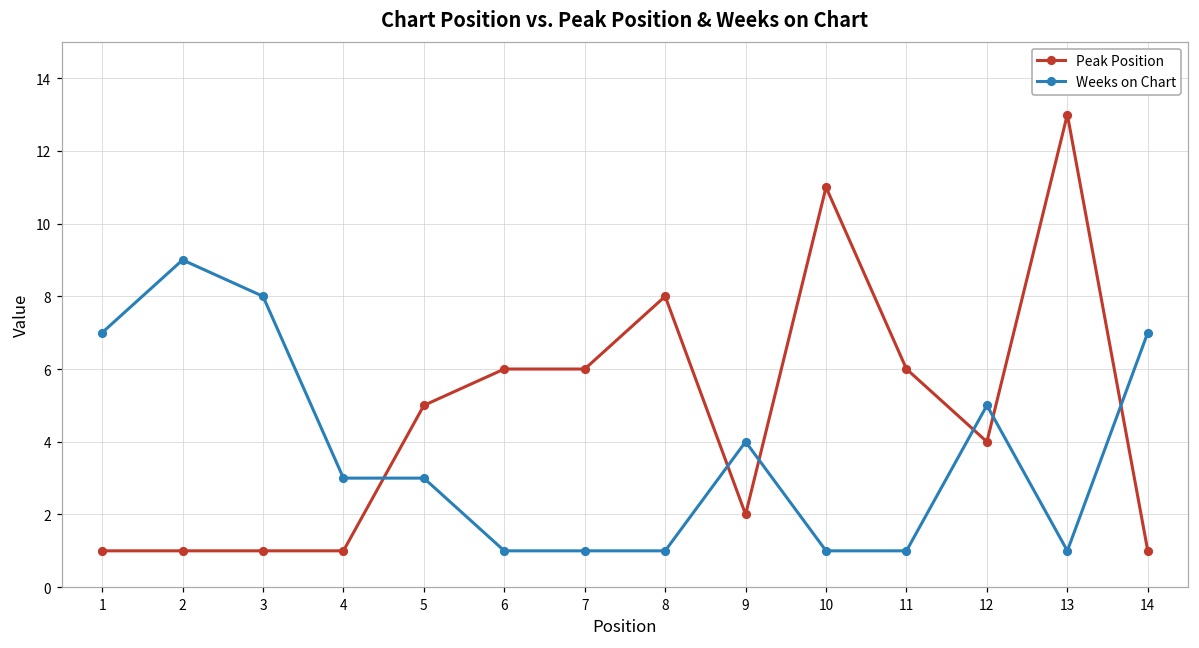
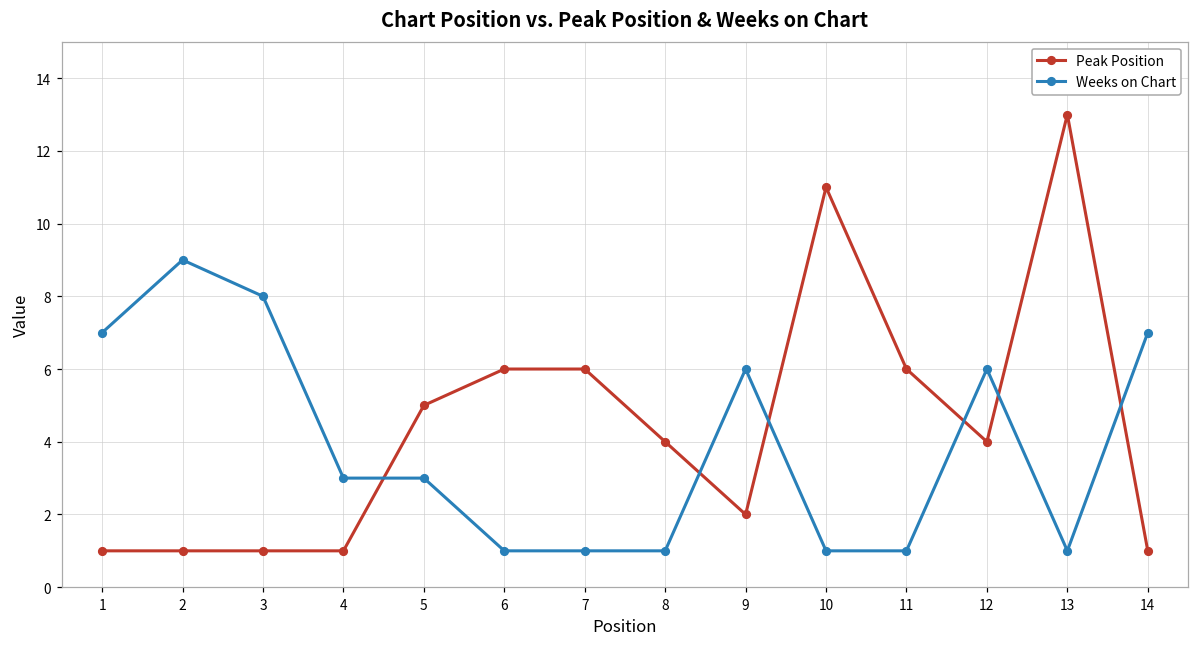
Peak Position, 8: 8 -> 4
Weeks on Chart, 9: 4 -> 6
Weeks on Chart, 12: 5 -> 6
